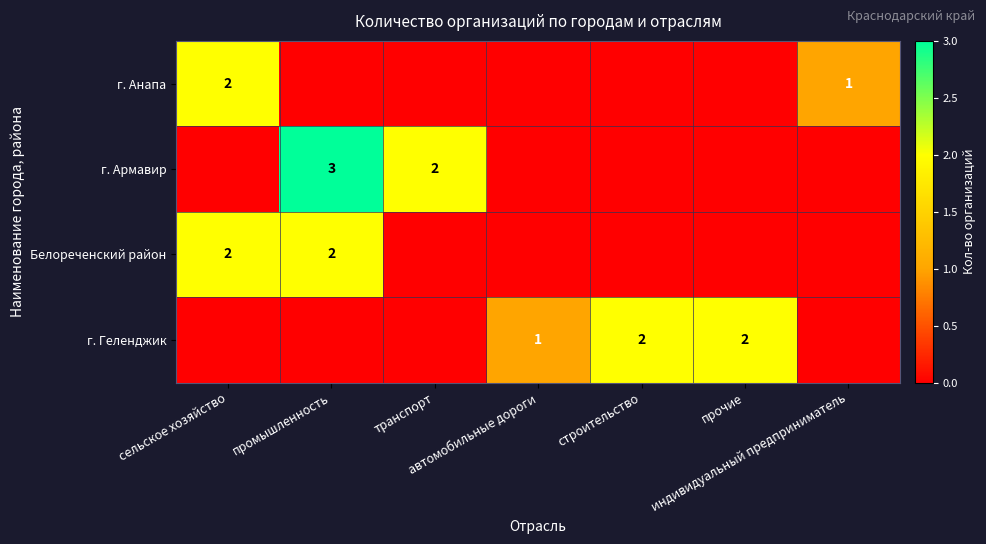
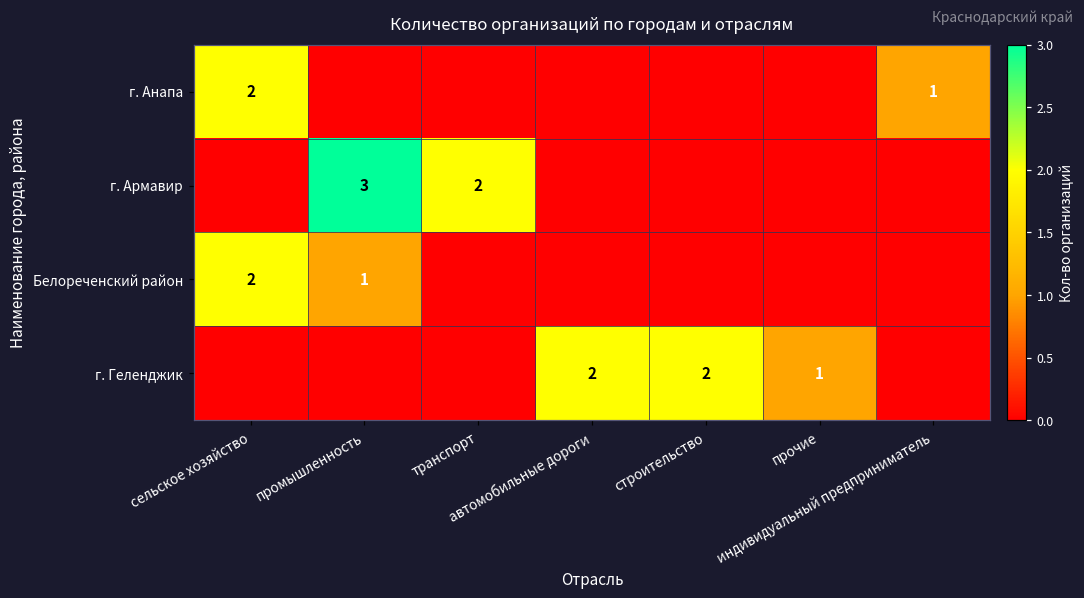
Белореченский район, промышленность: 2 -> 1
г. Геленджик, автомобильные дороги: 1 -> 2
г. Геленджик, прочие: 2 -> 1
